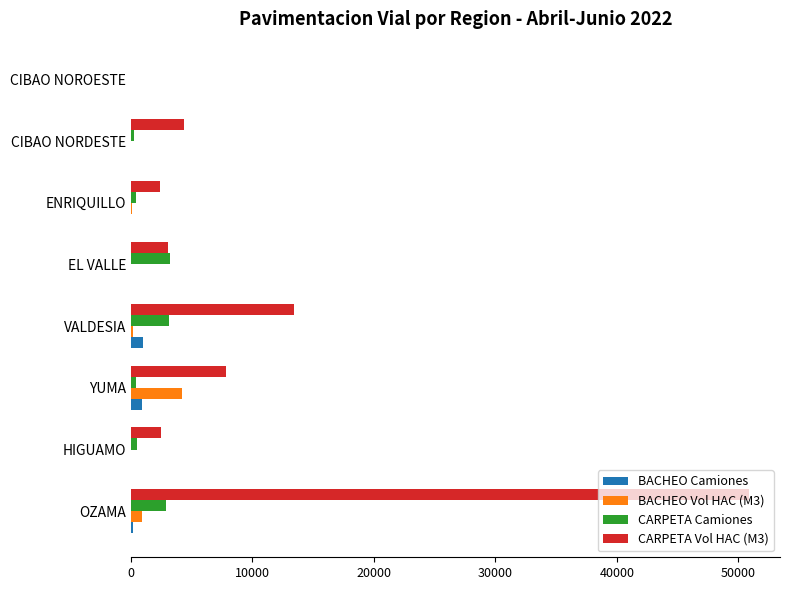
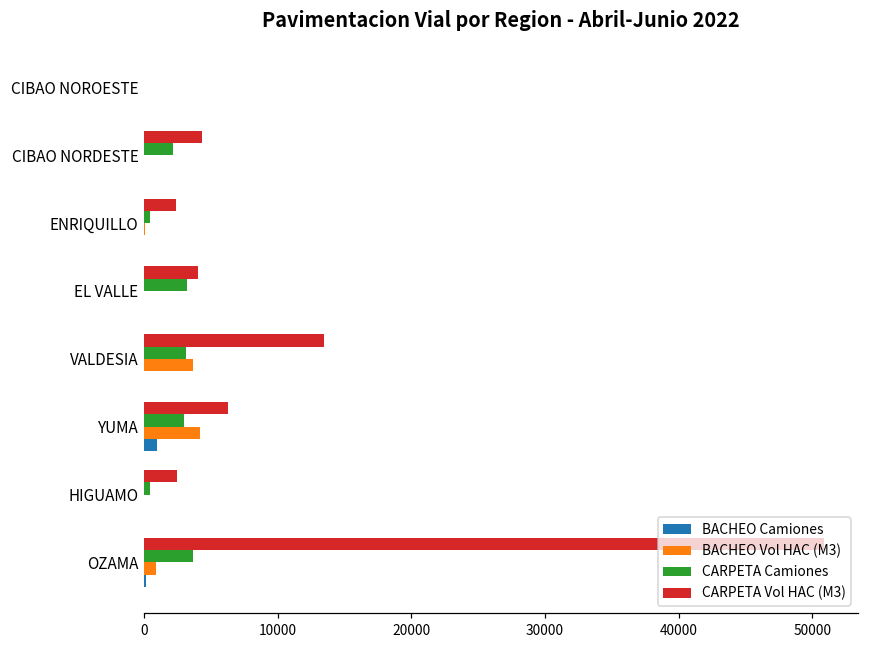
CARPETA Camiones, CIBAO NORDESTE: 300 -> 2200
CARPETA Vol HAC (M3), EL VALLE: 3000 -> 4000
BACHEO Vol HAC (M3), VALDESIA: 200 -> 3700
BACHEO Camiones, VALDESIA: 1000 -> 0
CARPETA Vol HAC (M3), YUMA: 7800 -> 6300
CARPETA Camiones, YUMA: 400 -> 3000
CARPETA Camiones, OZAMA: 2900 -> 3700
